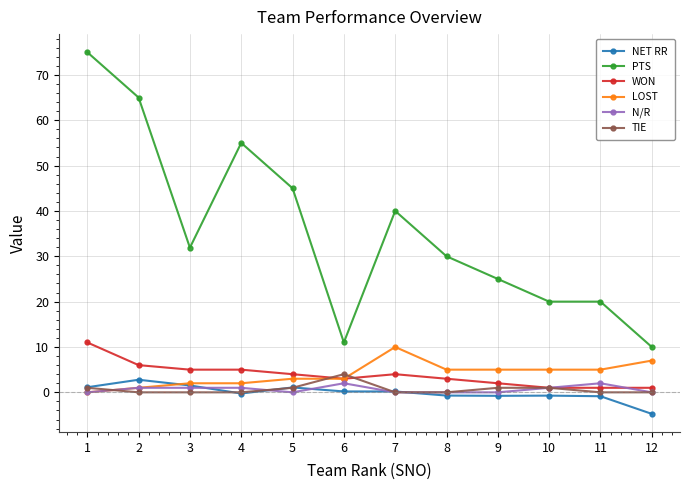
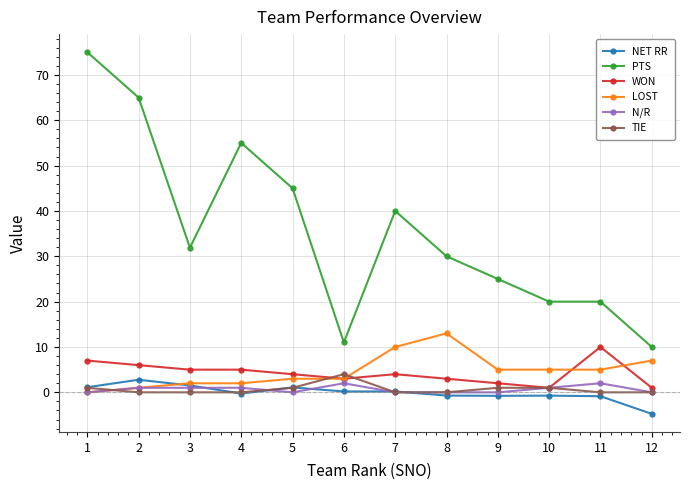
WON, 1: 11 -> 7
LOST, 8: 5 -> 13
WON, 11: 1 -> 10
